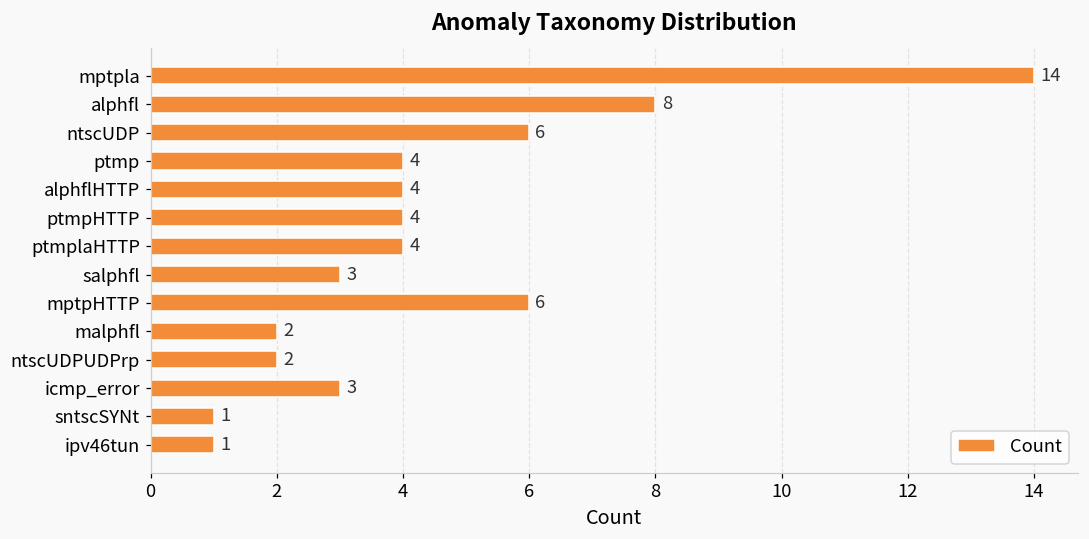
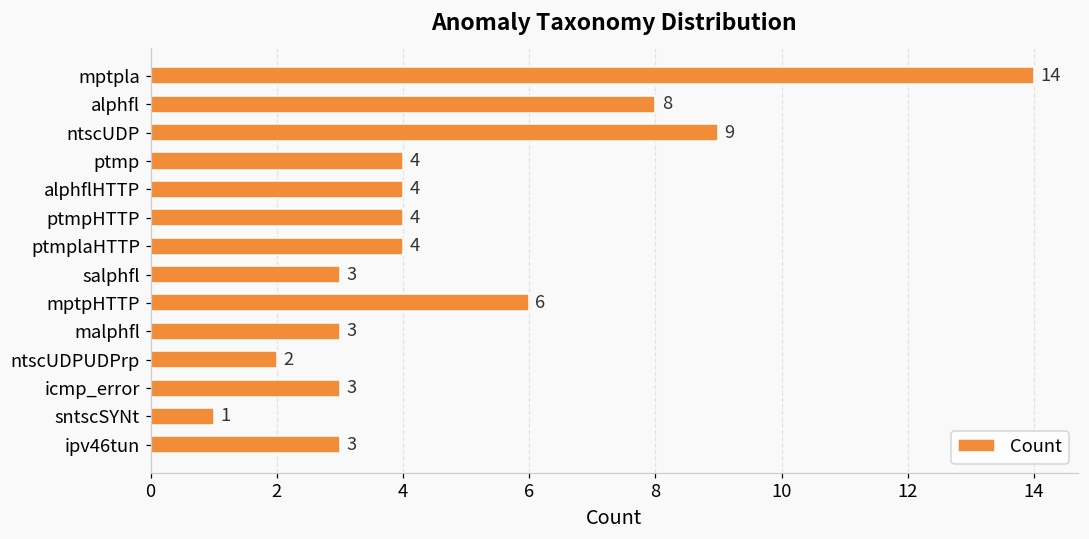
ntscUDP: 6 -> 9
malphfl: 2 -> 3
ipv46tun: 1 -> 3
